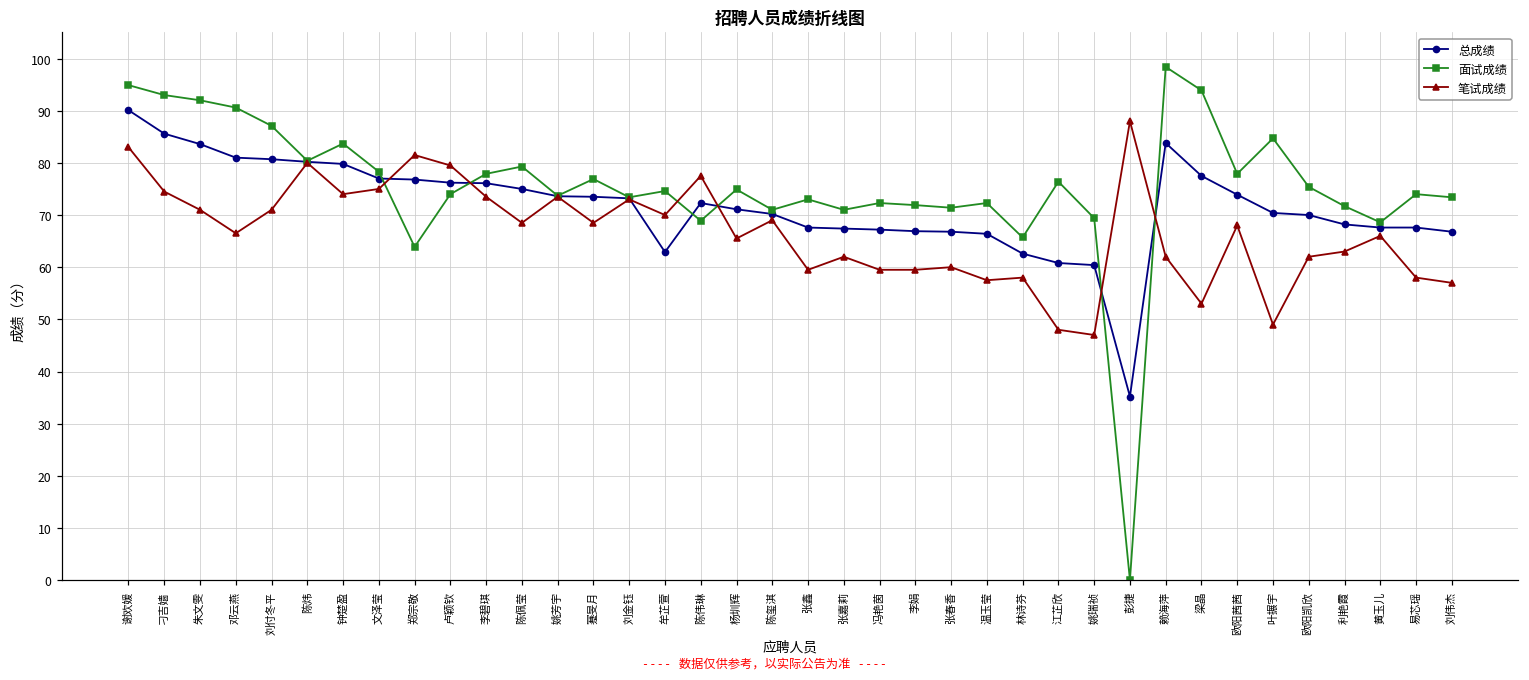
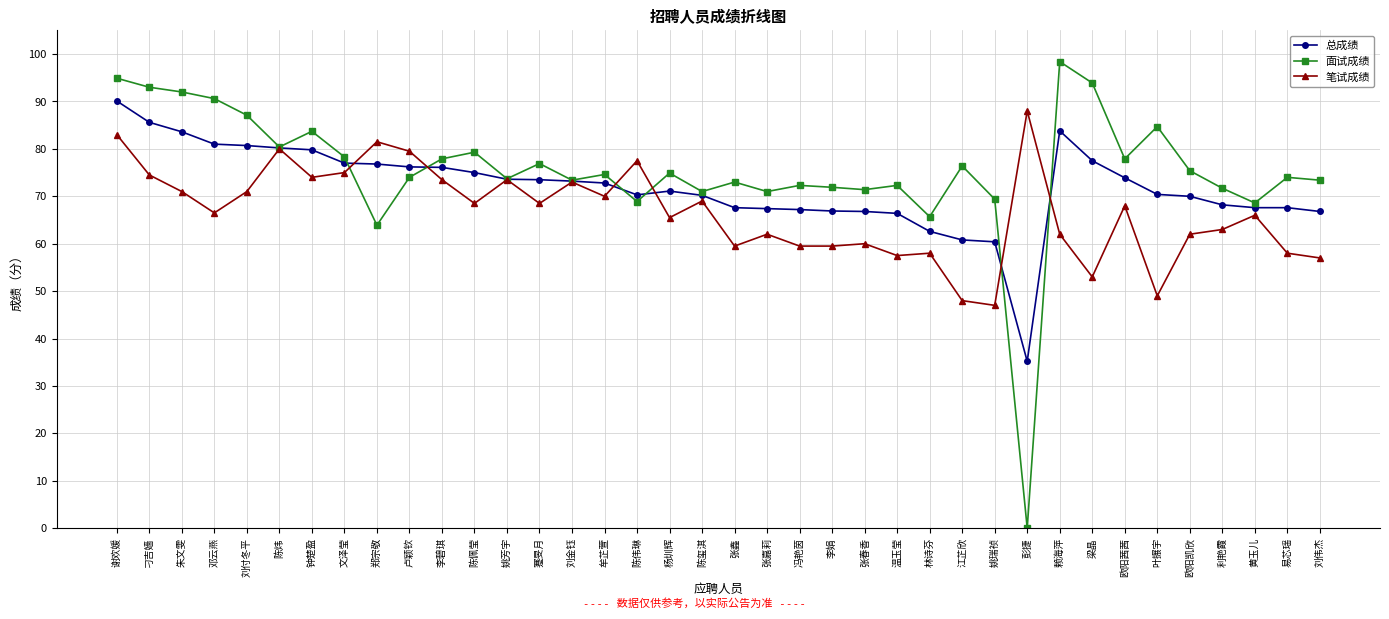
总成绩, 牟芷萱: 63 -> 73
总成绩, 陈伟琳: 72 -> 70
